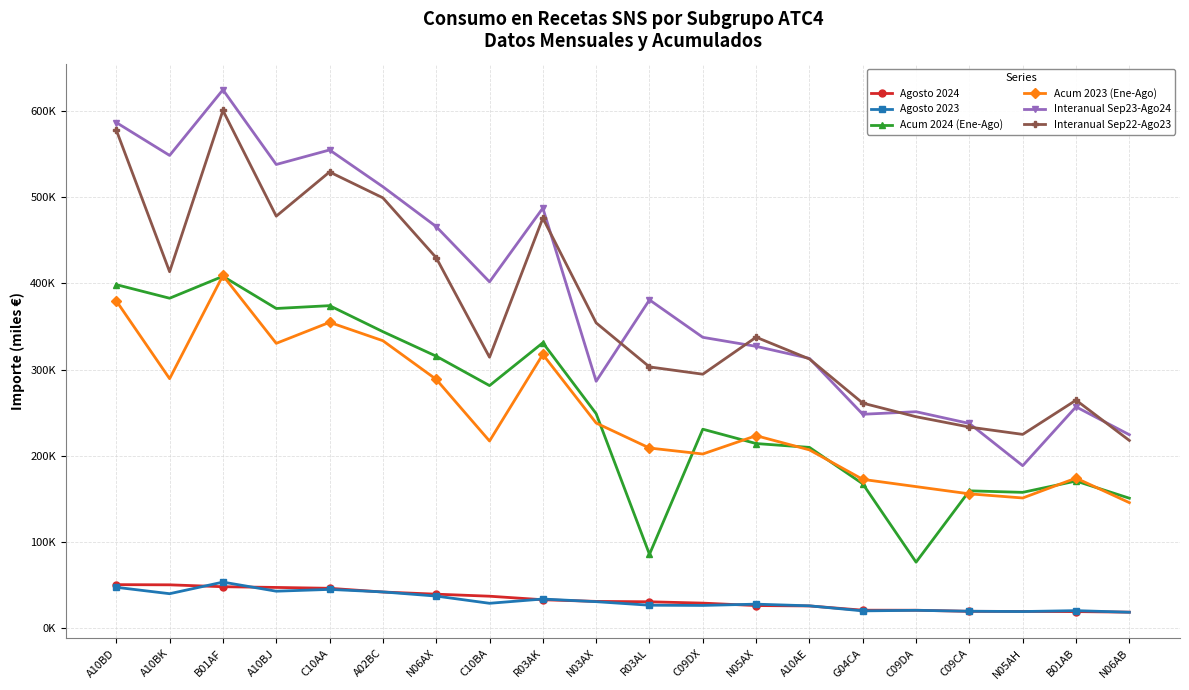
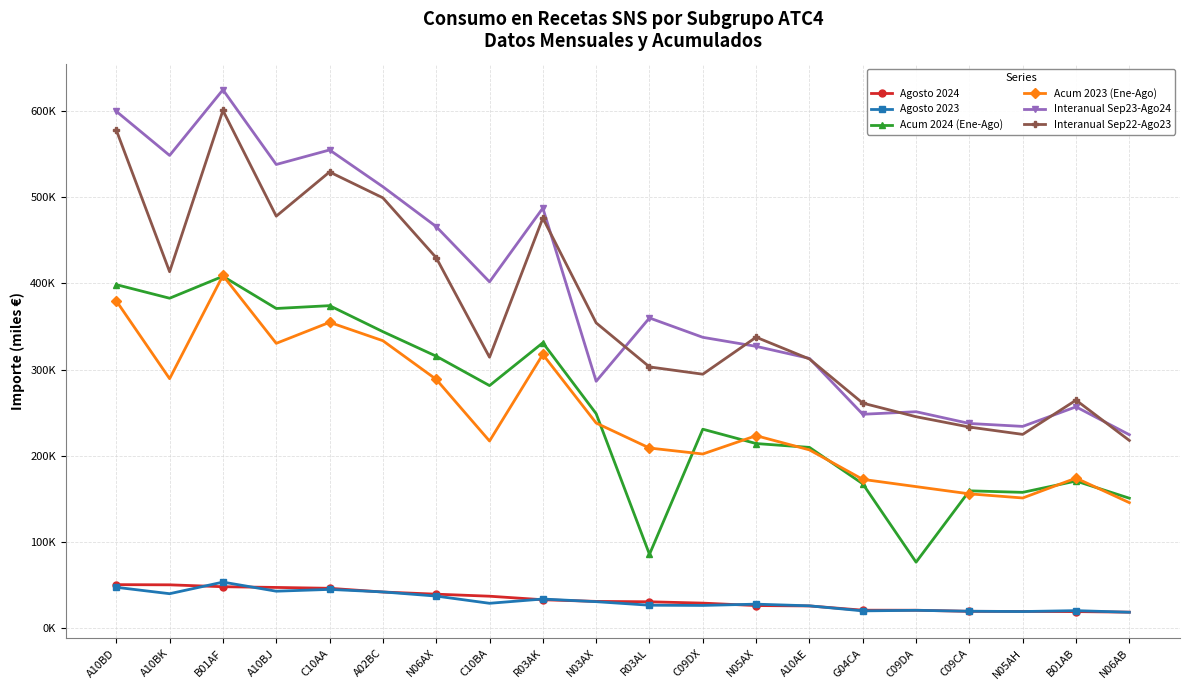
Interanual Sep23-Ago24, A10BD: 590000 -> 600000
Interanual Sep23-Ago24, R03AL: 380000 -> 360000
Interanual Sep23-Ago24, N05AH: 190000 -> 230000
